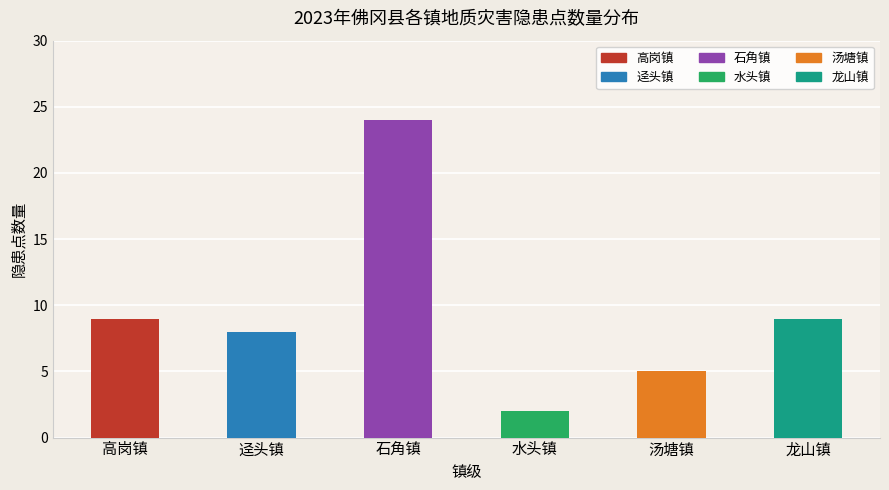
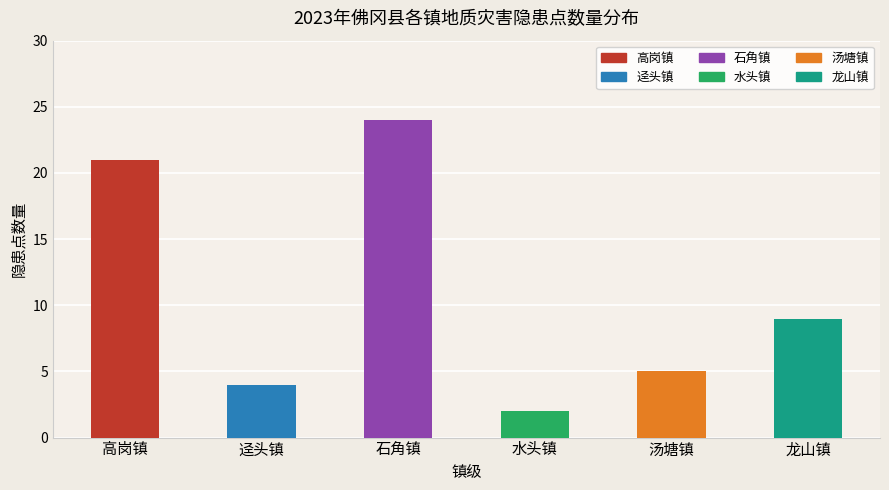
高岗镇: 9 -> 21
迳头镇: 8 -> 4
